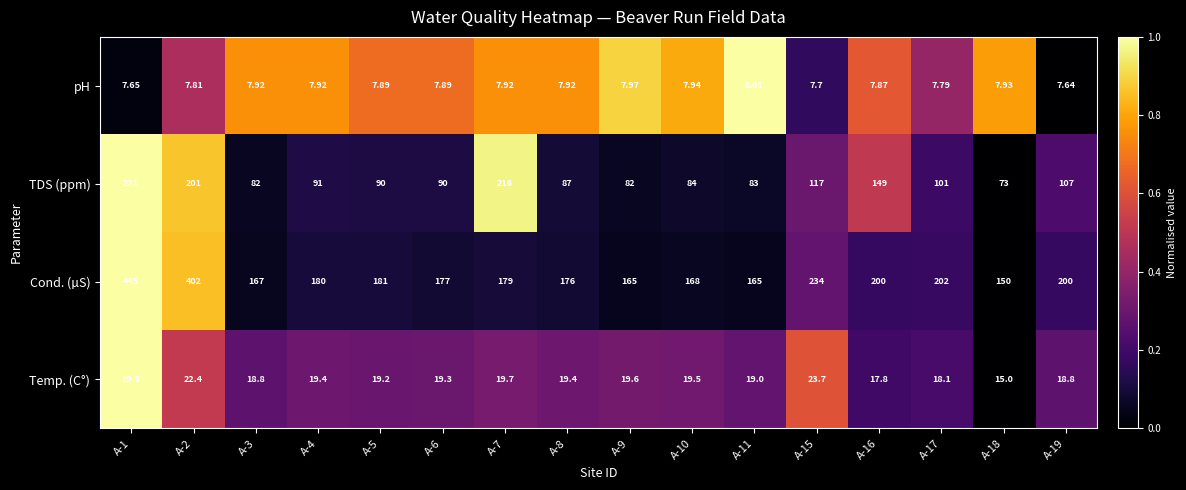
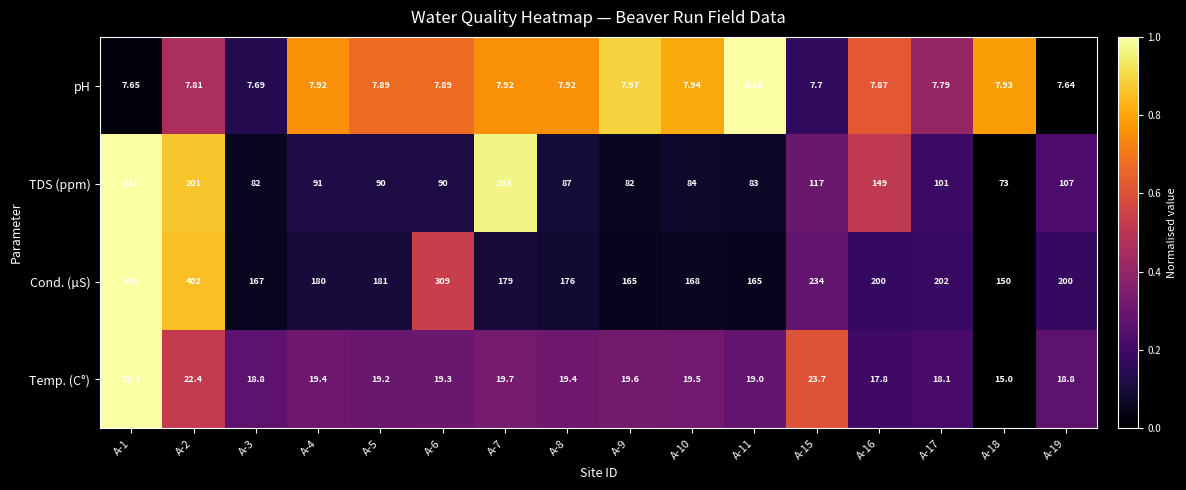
pH, A-3: 7.92 -> 7.69
Cond. (µS), A-6: 177 -> 309
